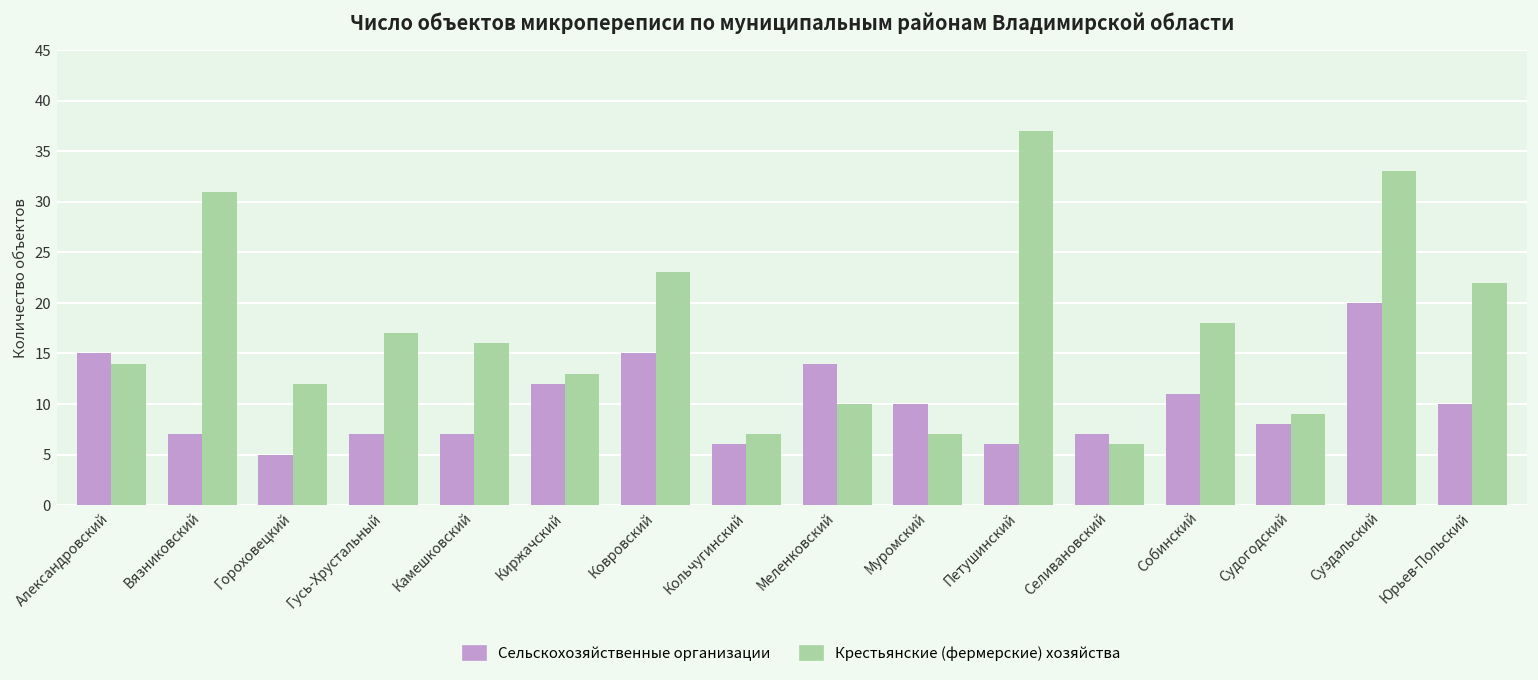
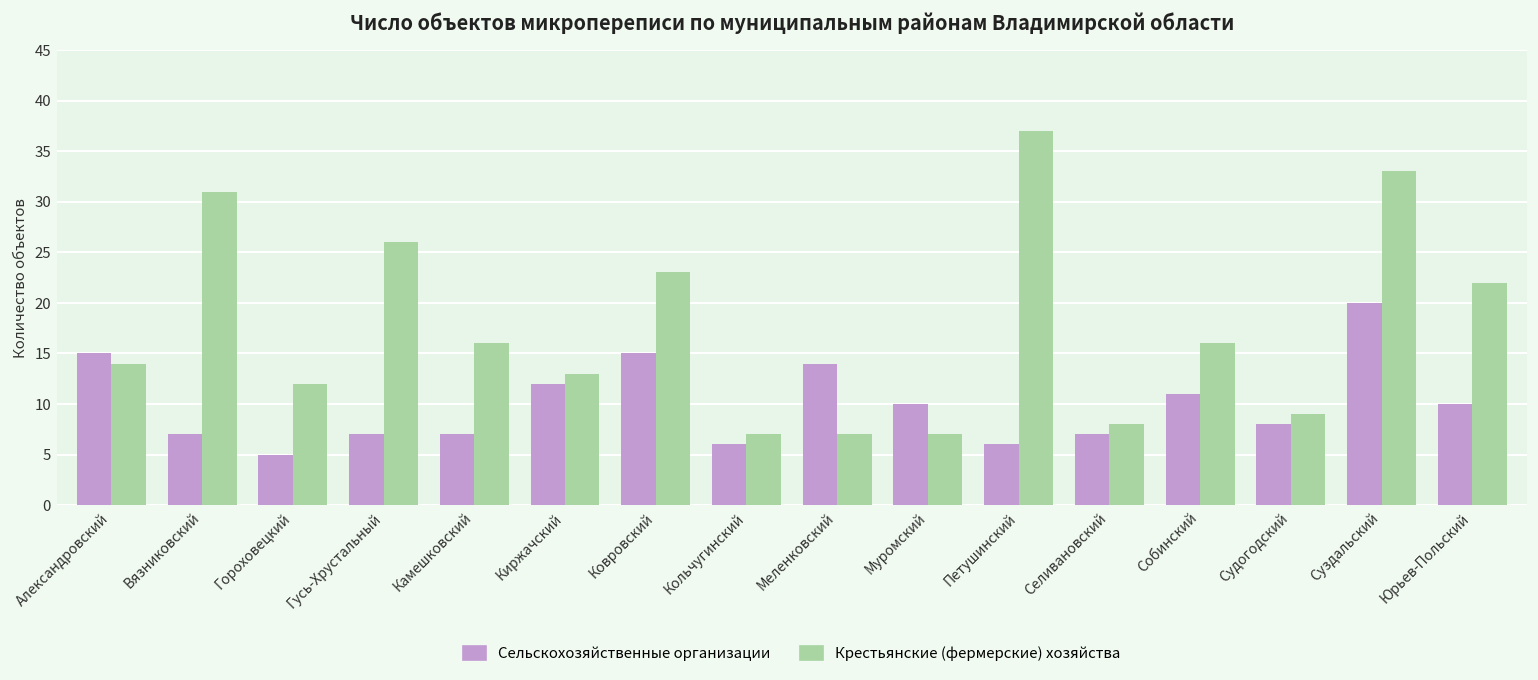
Крестьянские (фермерские) хозяйства, Гусь-Хрустальный: 17 -> 26
Крестьянские (фермерские) хозяйства, Меленковский: 10 -> 7
Крестьянские (фермерские) хозяйства, Селивановский: 6 -> 8
Крестьянские (фермерские) хозяйства, Собинский: 18 -> 16
